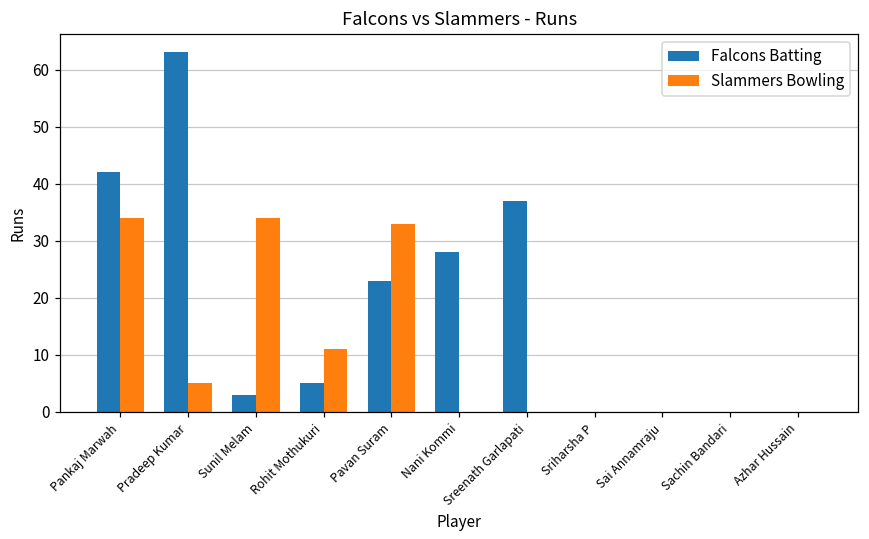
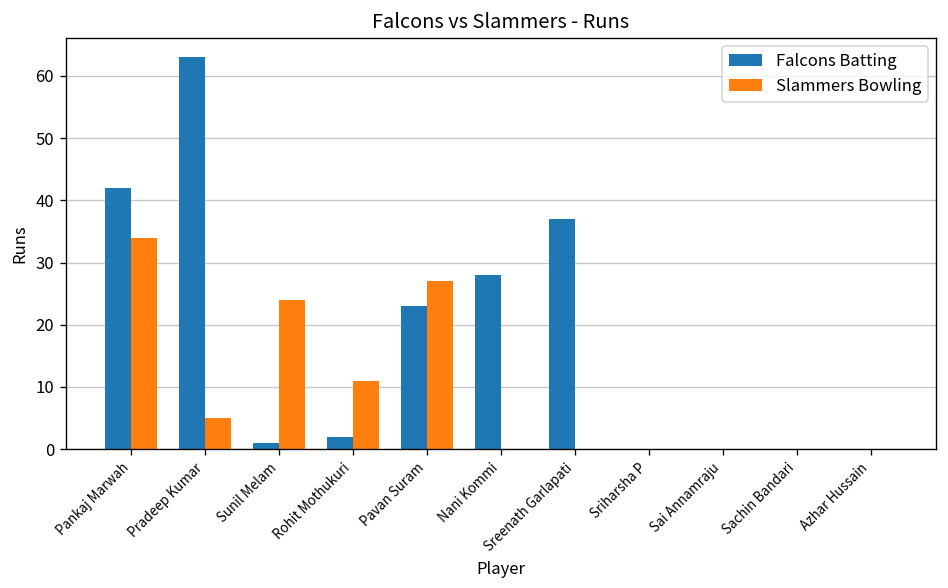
Falcons Batting, Sunil Melam: 3 -> 1
Slammers Bowling, Sunil Melam: 34 -> 24
Falcons Batting, Rohit Mothukuri: 5 -> 2
Slammers Bowling, Pavan Suram: 33 -> 27
